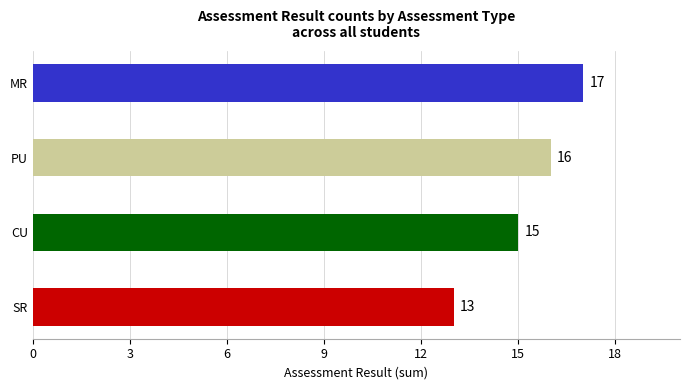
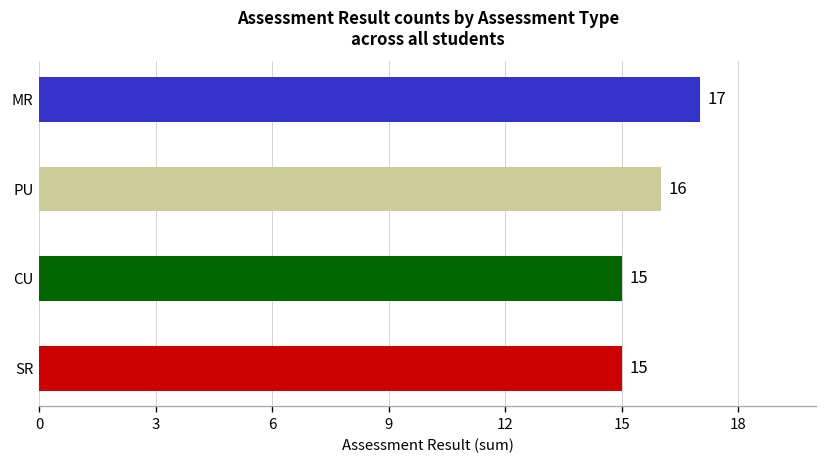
SR: 13 -> 15
